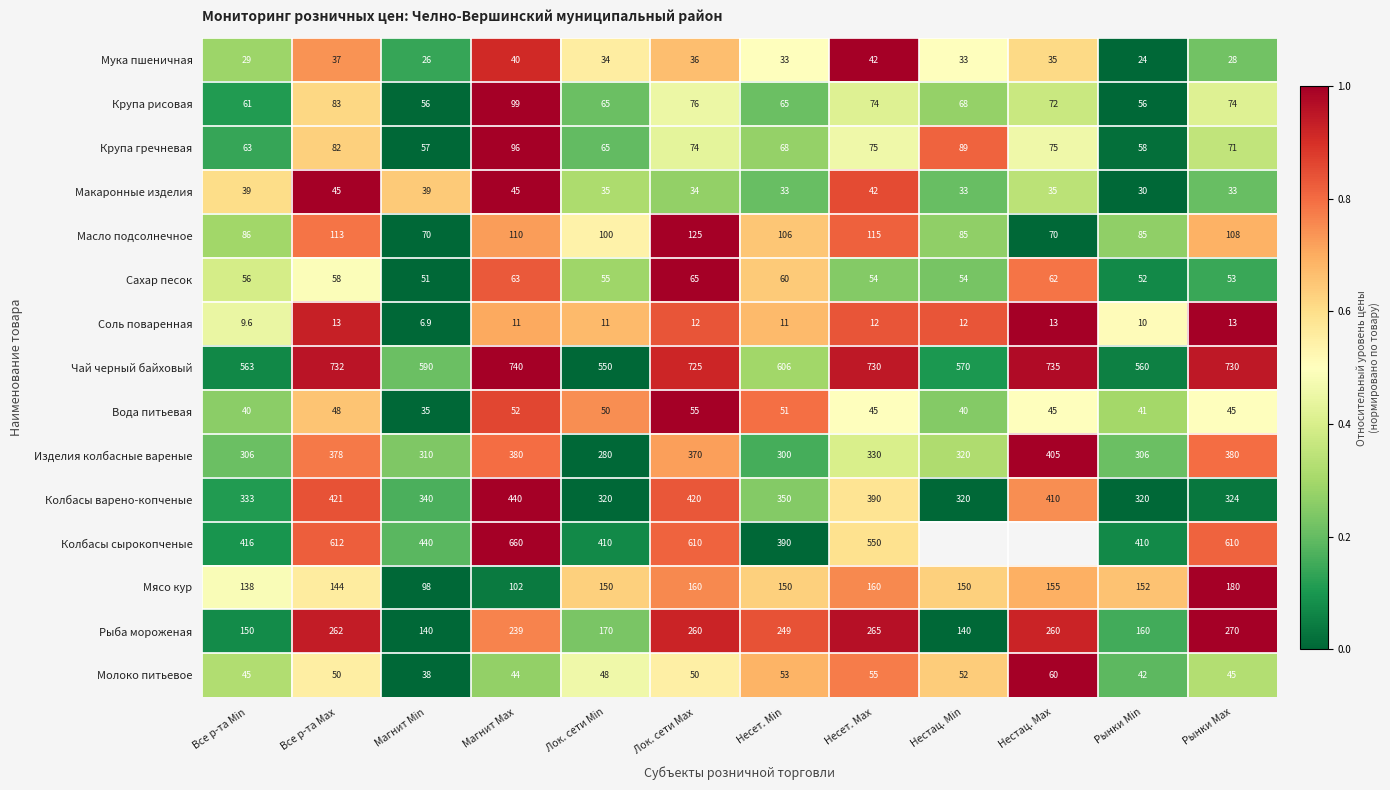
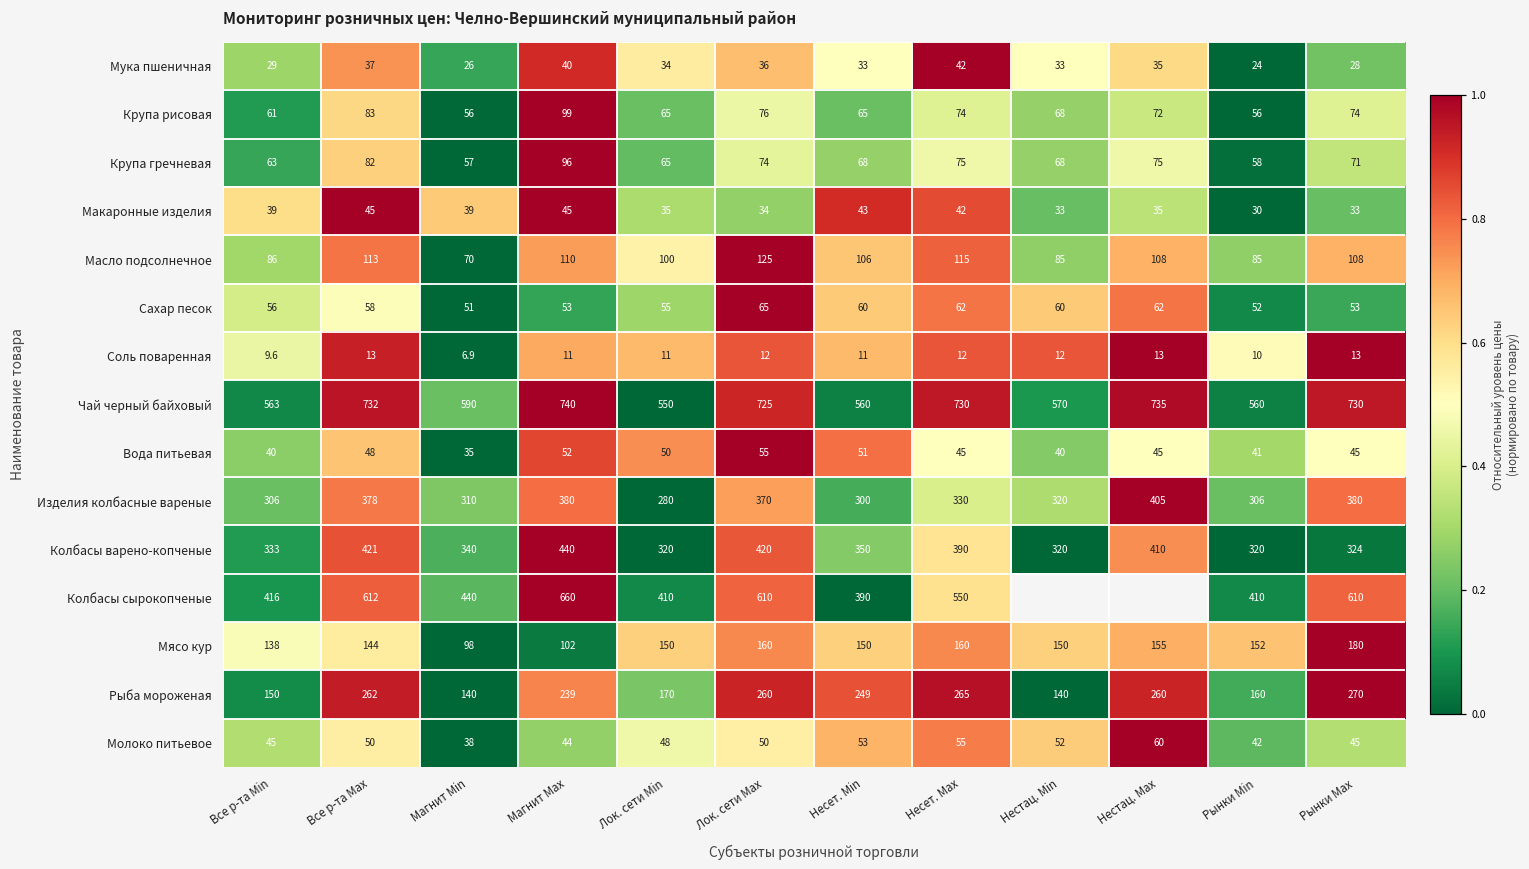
Крупа гречневая, Нестац. Min: 89 -> 68
Макаронные изделия, Несет. Min: 33 -> 43
Масло подсолнечное, Нестац. Max: 70 -> 108
Сахар песок, Магнит Max: 63 -> 53
Сахар песок, Несет. Max: 54 -> 62
Сахар песок, Нестац. Min: 54 -> 60
Чай черный байховый, Несет. Min: 606 -> 560
